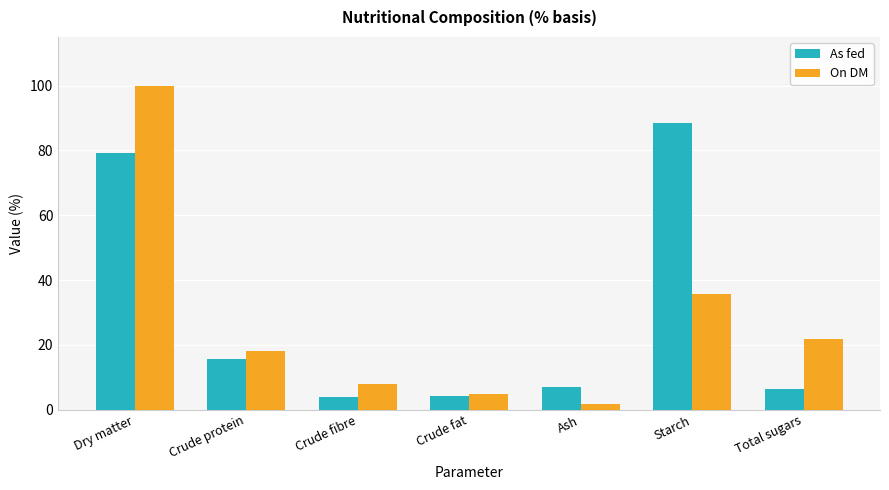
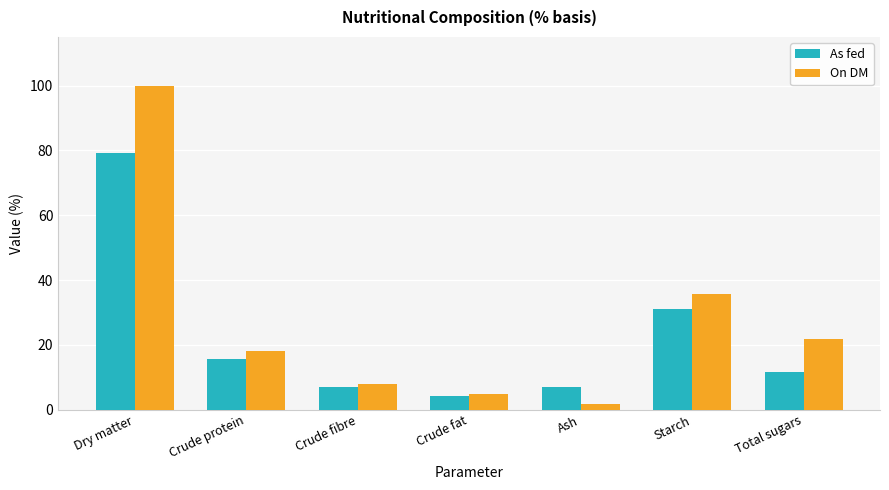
As fed, Crude fibre: 4 -> 7
As fed, Starch: 89 -> 31
As fed, Total sugars: 6 -> 12
